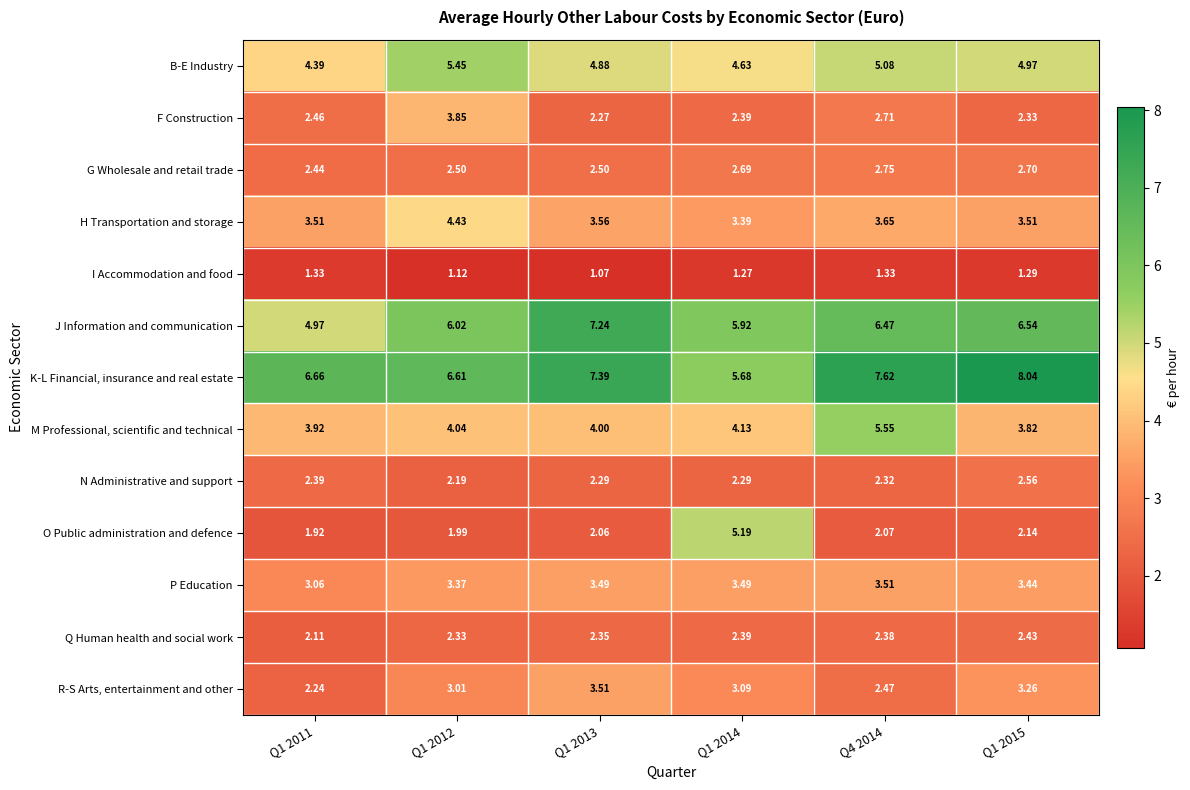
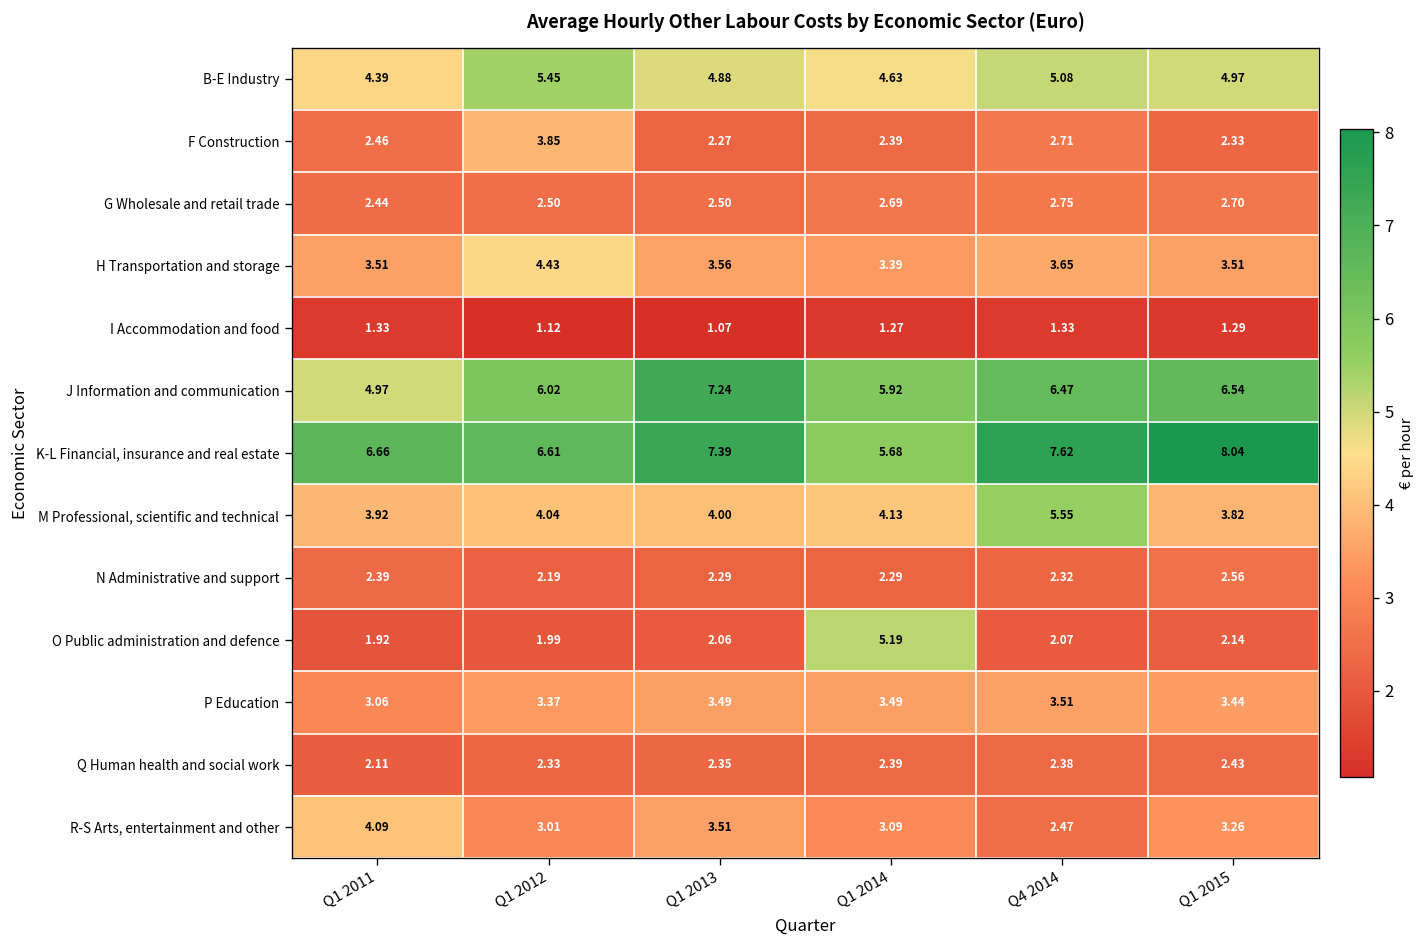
R-S Arts, entertainment and other, Q1 2011: 2.24 -> 4.09
